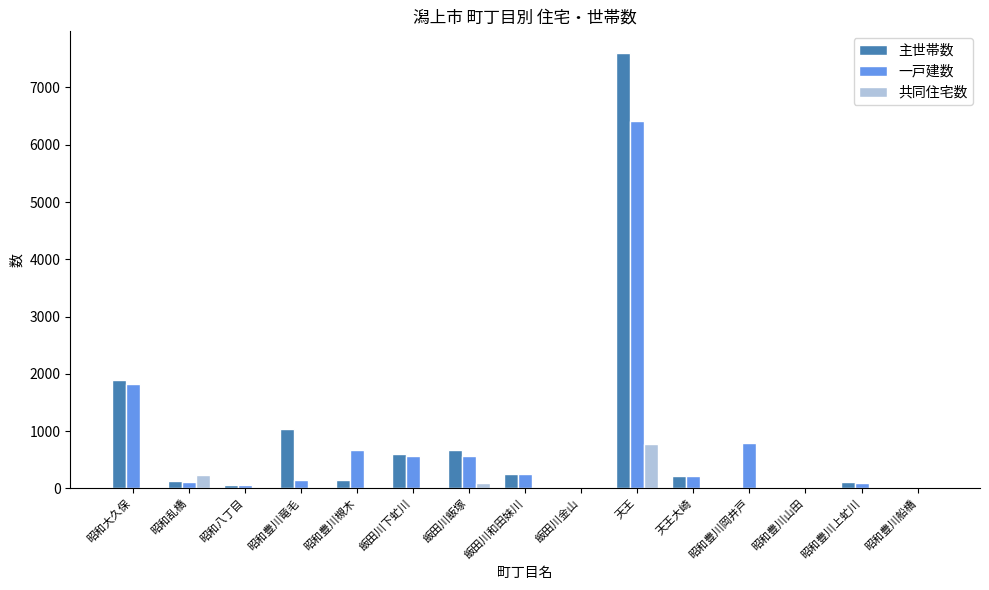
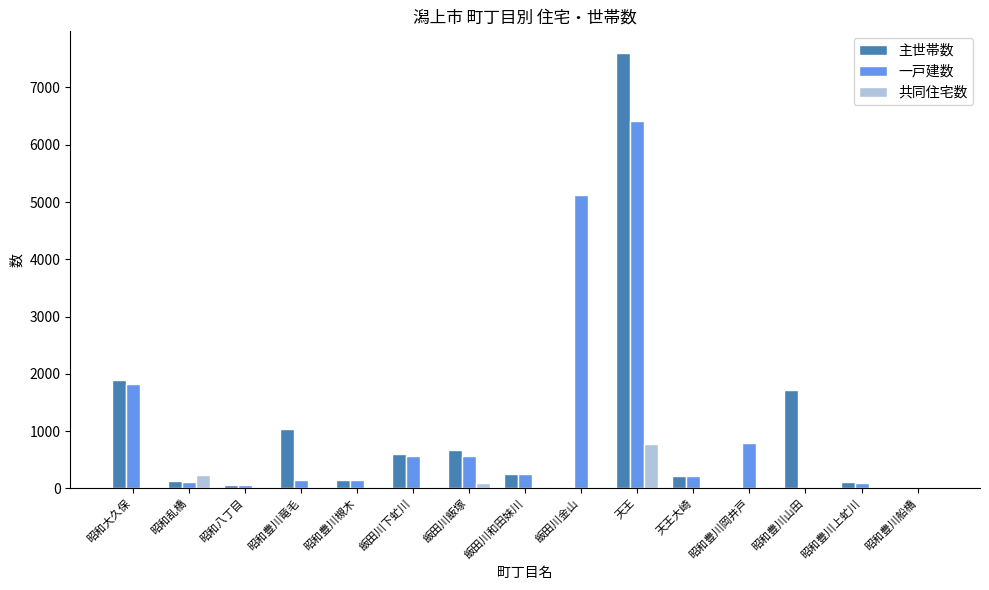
一戸建数, 昭和豊川槻木: 700 -> 100
一戸建数, 飯田川金山: 0 -> 5100
主世帯数, 昭和豊川山田: 0 -> 1700
